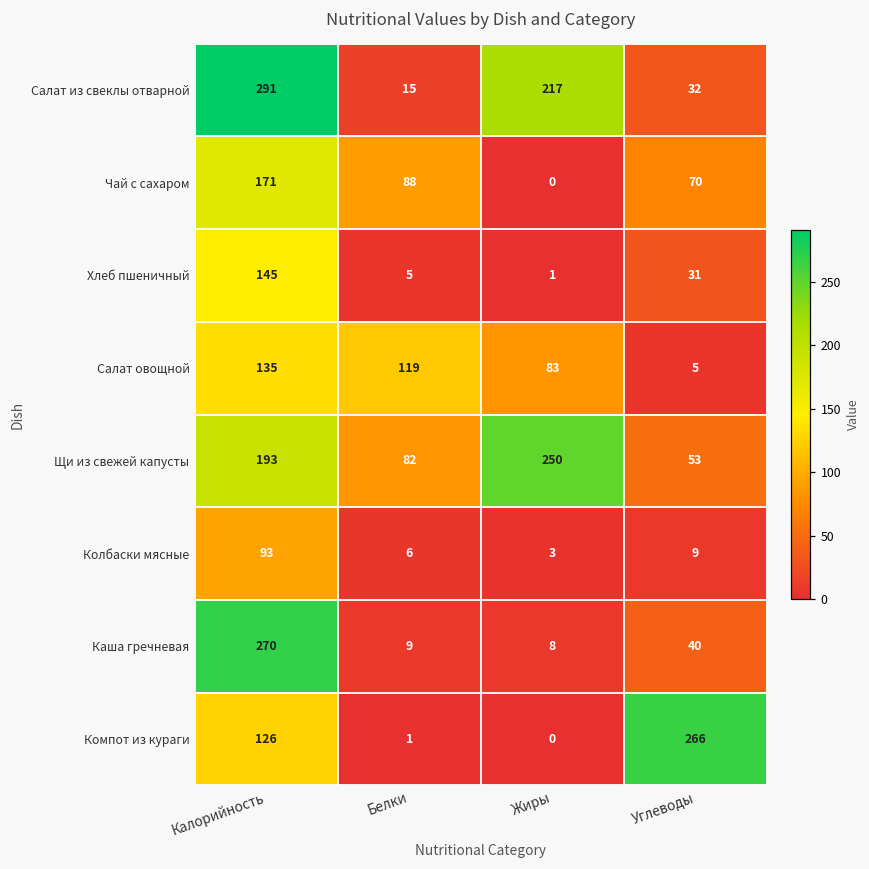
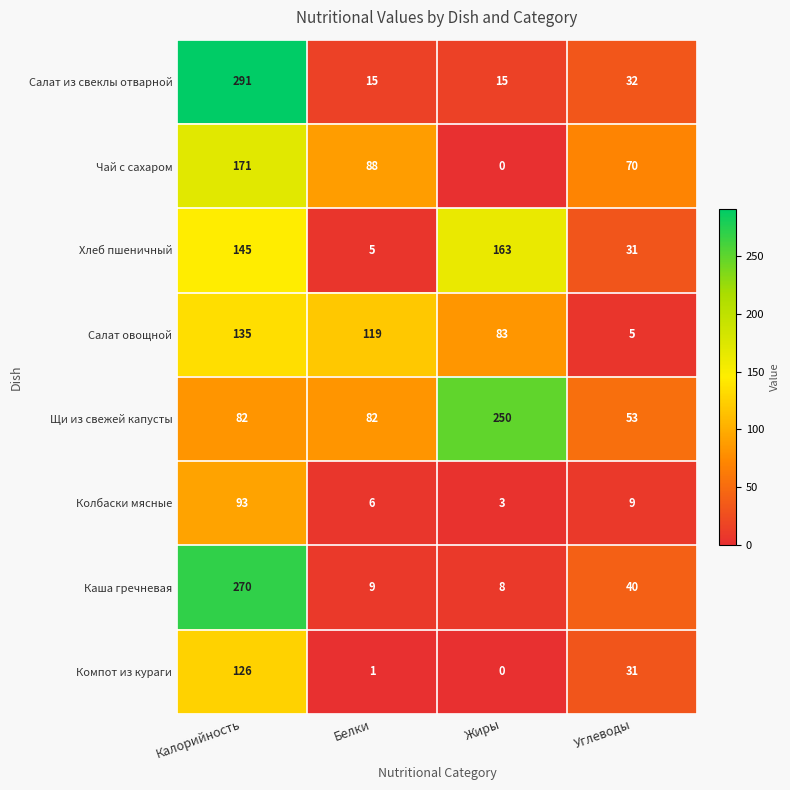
Салат из свеклы отварной, Жиры: 217 -> 15
Хлеб пшеничный, Жиры: 1 -> 163
Щи из свежей капусты, Калорийность: 193 -> 82
Компот из кураги, Углеводы: 266 -> 31
